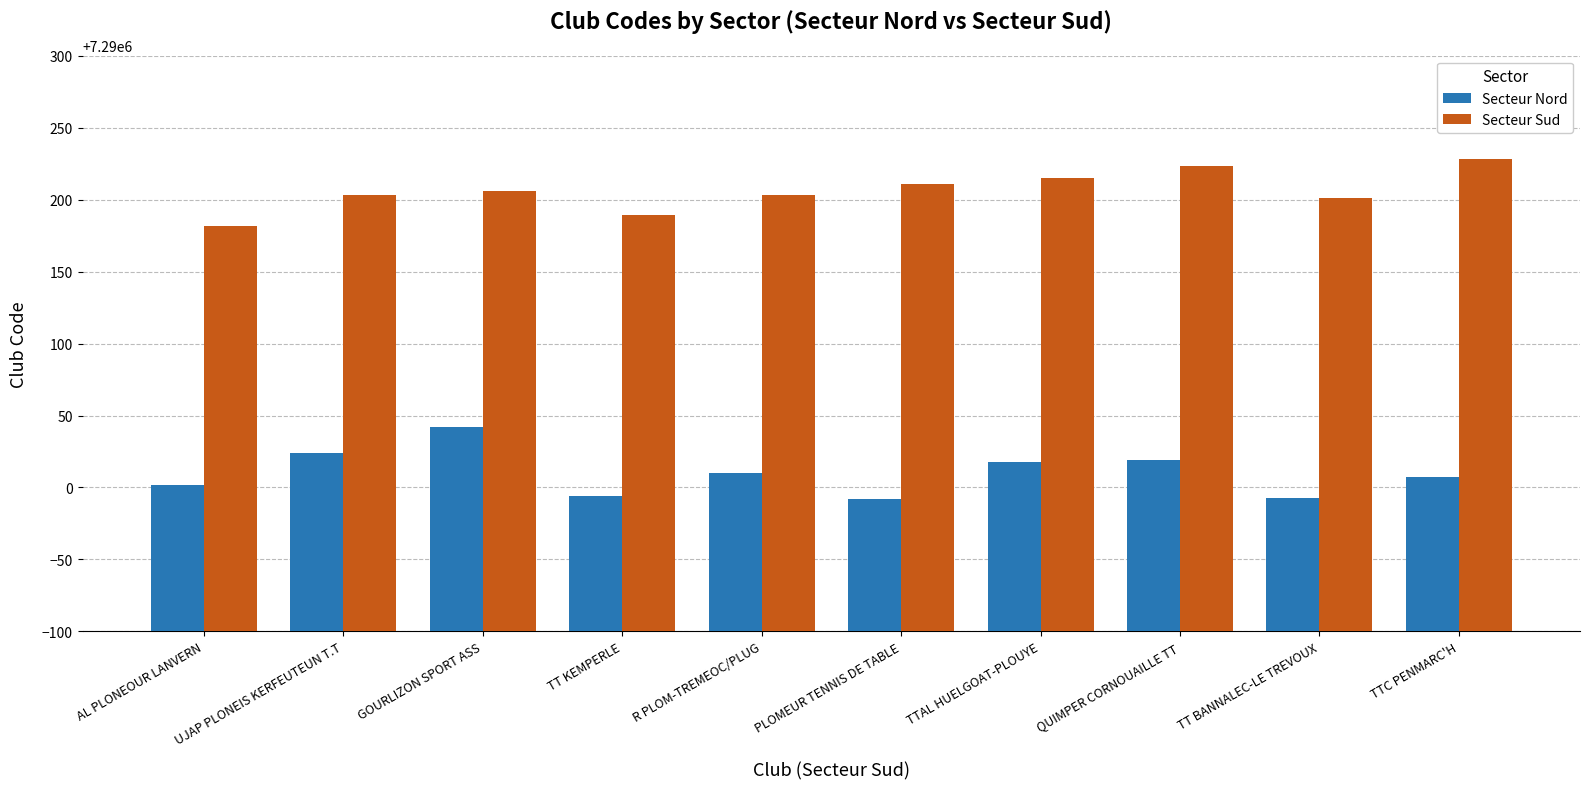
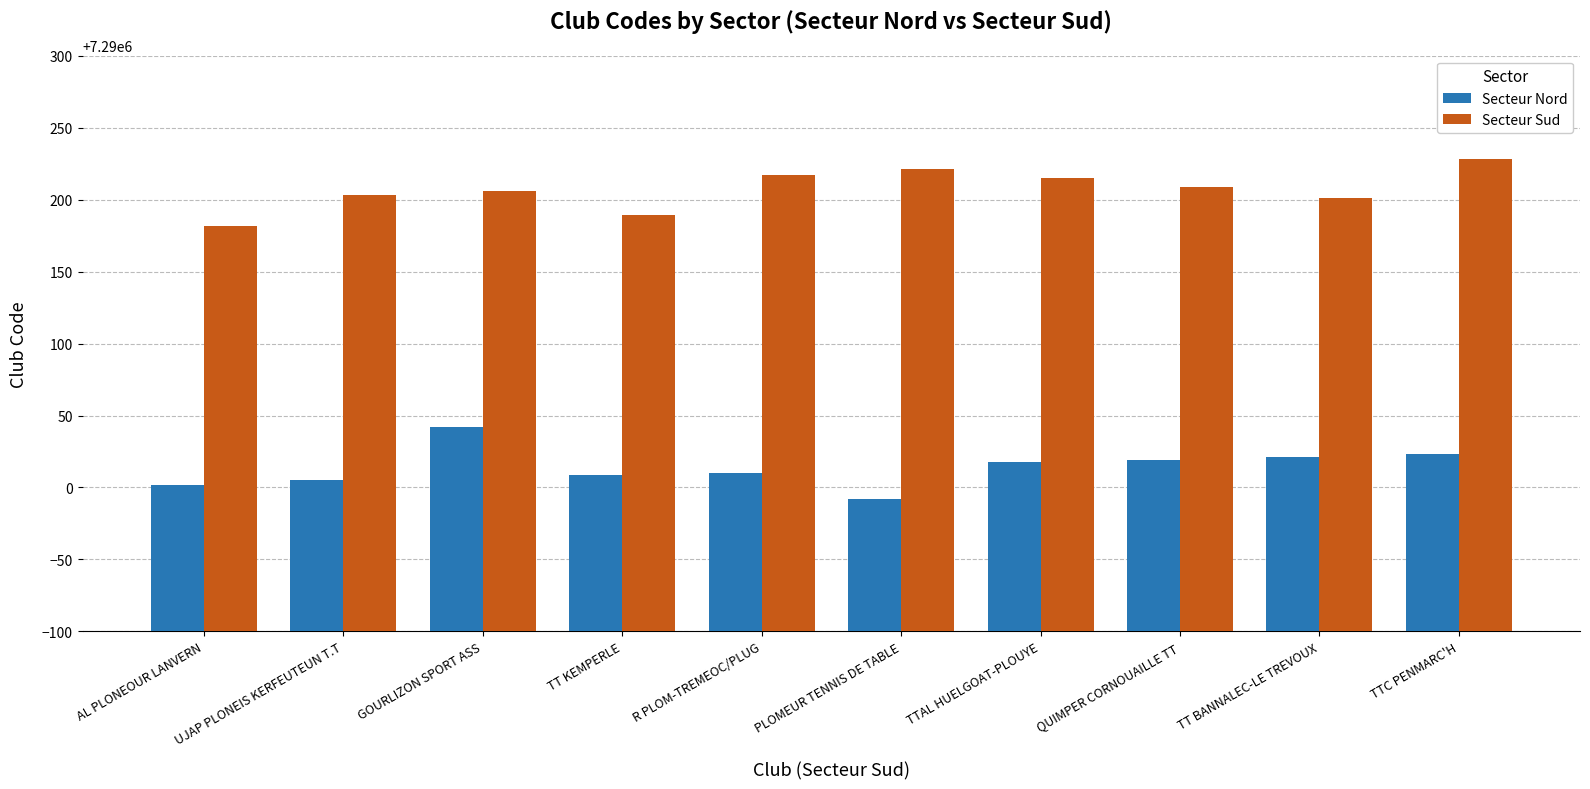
Secteur Nord, UJAP PLONEIS KERFEUTEUN T.T: 7290024 -> 7290005
Secteur Nord, TT KEMPERLE: 7289994 -> 7290009
Secteur Sud, R PLOM-TREMEOC/PLUG: 7290203 -> 7290217
Secteur Sud, PLOMEUR TENNIS DE TABLE: 7290211 -> 7290221
Secteur Sud, QUIMPER CORNOUAILLE TT: 7290223 -> 7290209
Secteur Nord, TT BANNALEC-LE TREVOUX: 7289993 -> 7290021
Secteur Nord, TTC PENMARC'H: 7290007 -> 7290023
